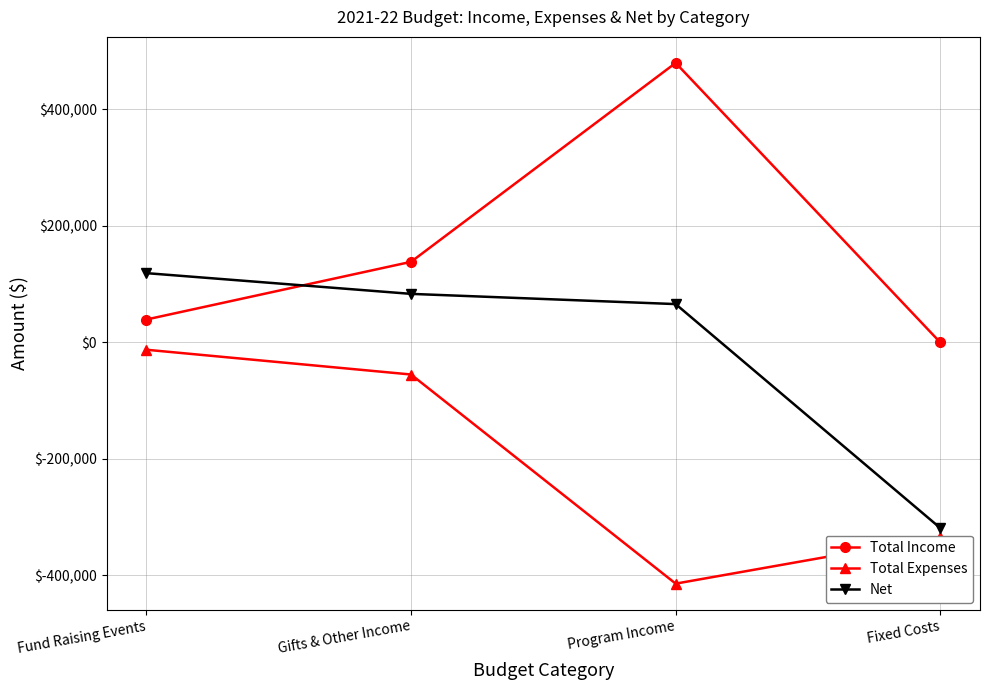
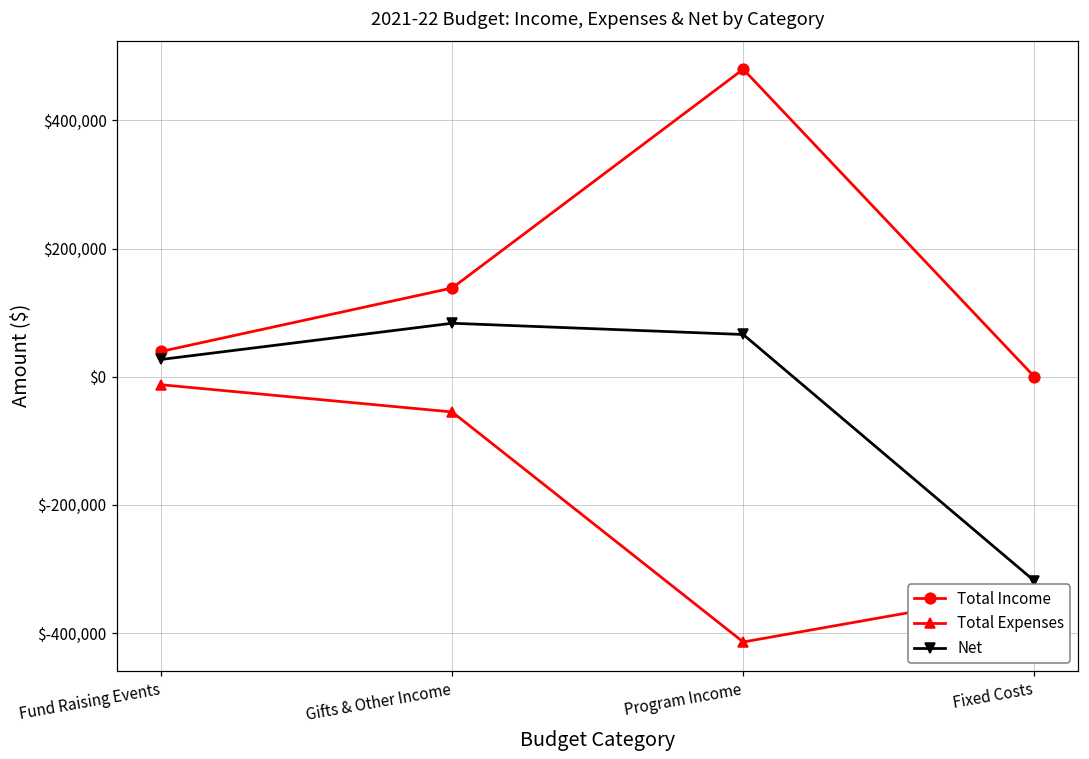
Net, Fund Raising Events: $120,000 -> $30,000
